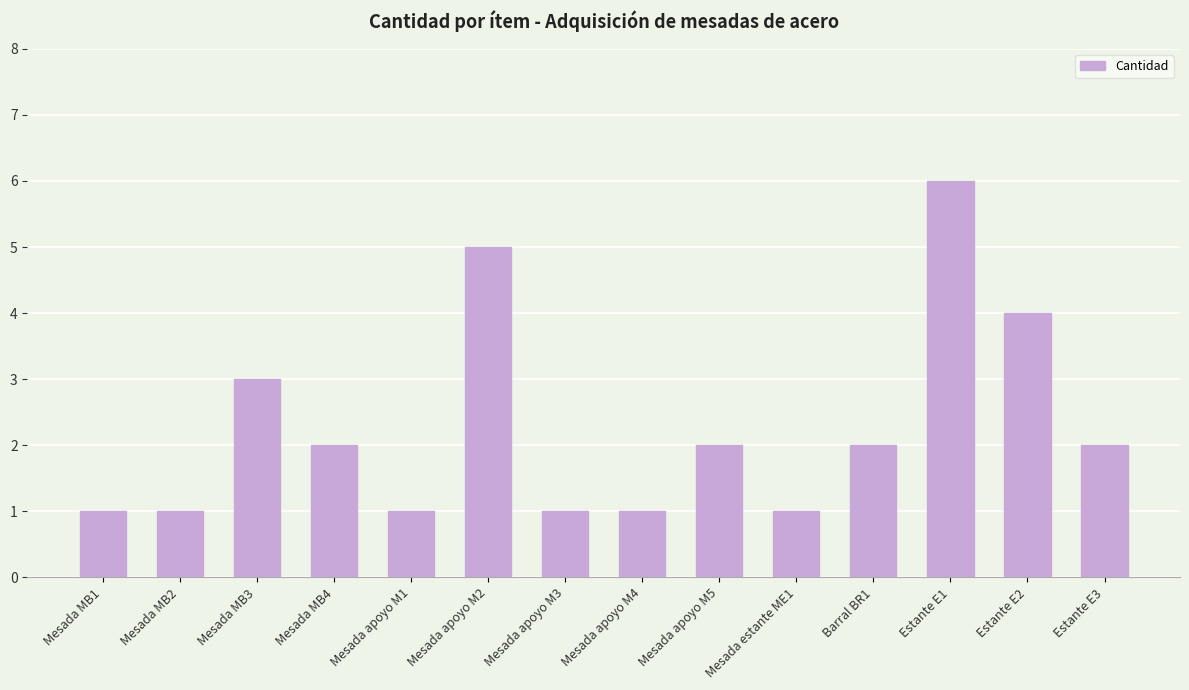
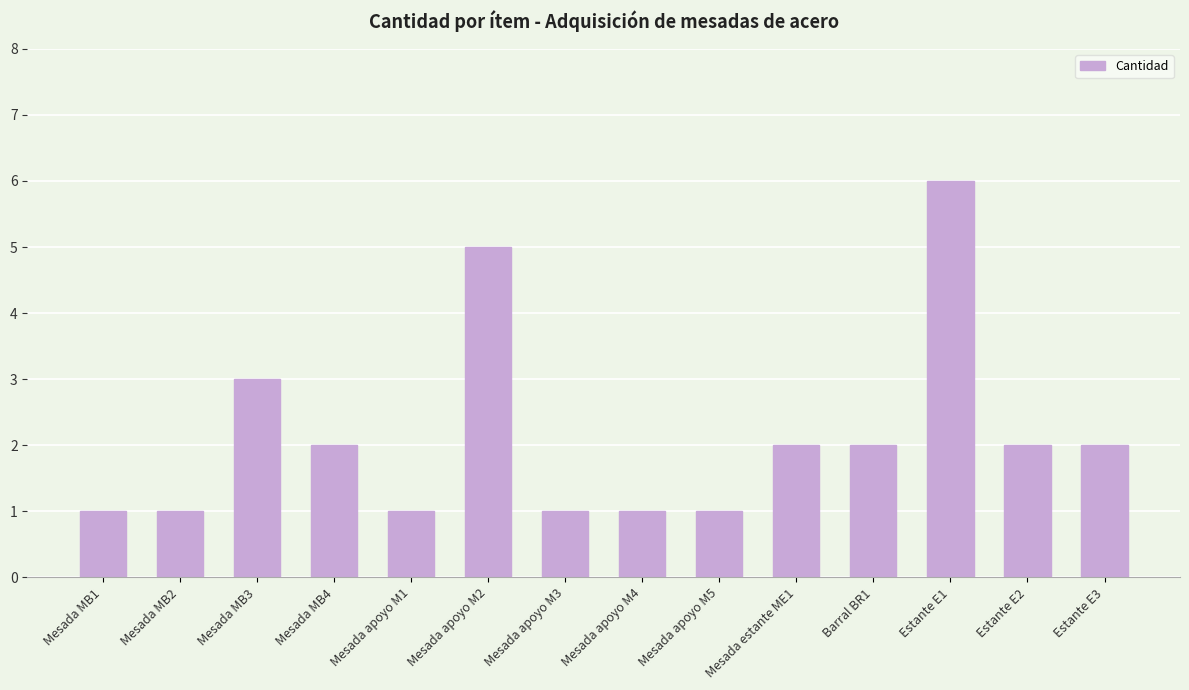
Mesada apoyo M5: 2 -> 1
Mesada estante ME1: 1 -> 2
Estante E2: 4 -> 2
